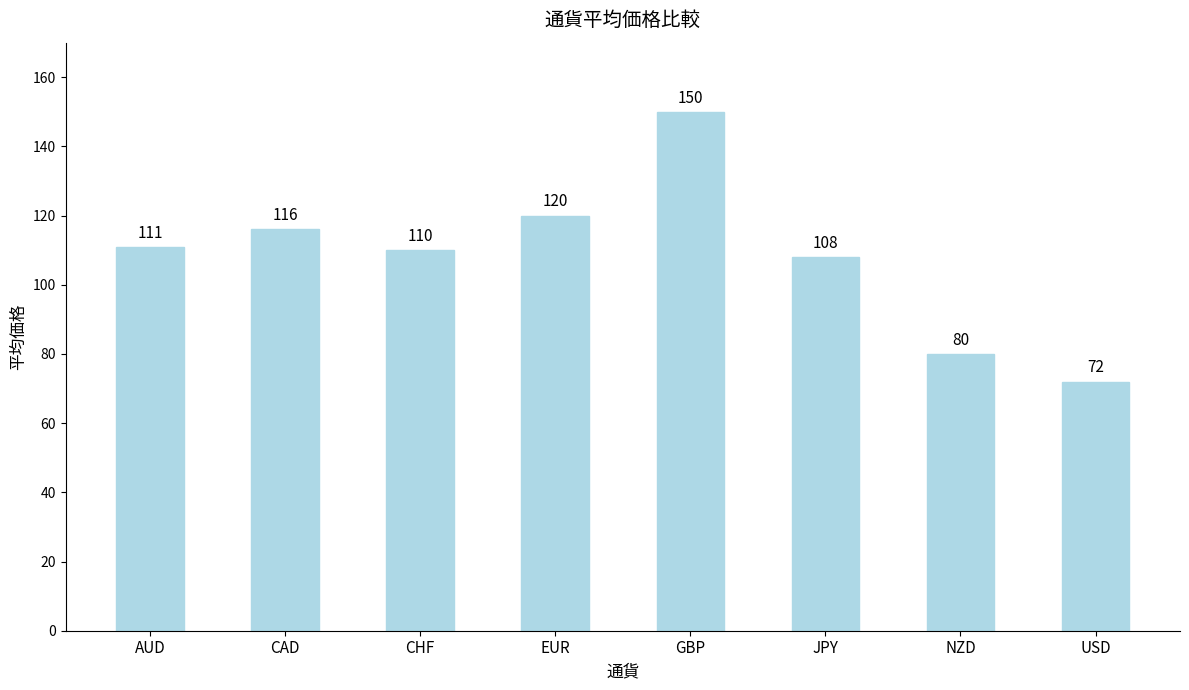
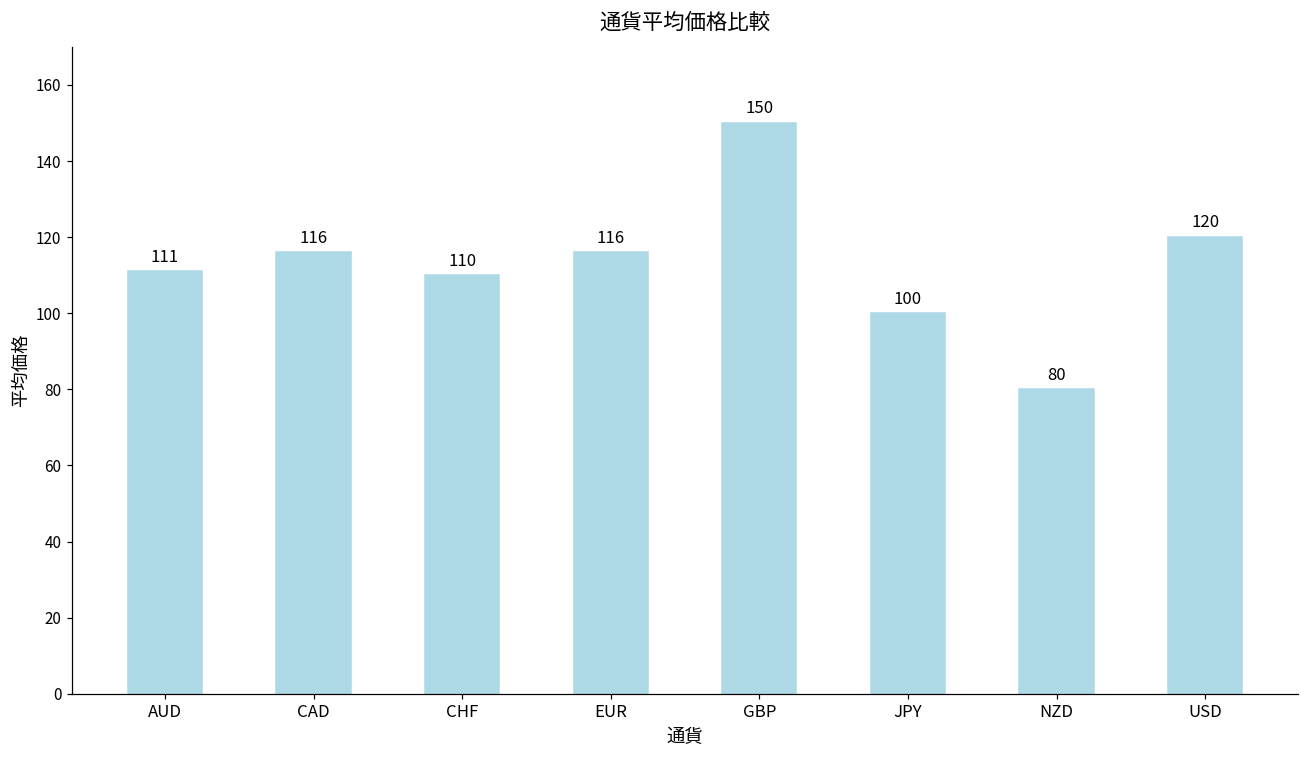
EUR: 120 -> 116
JPY: 108 -> 100
USD: 72 -> 120
